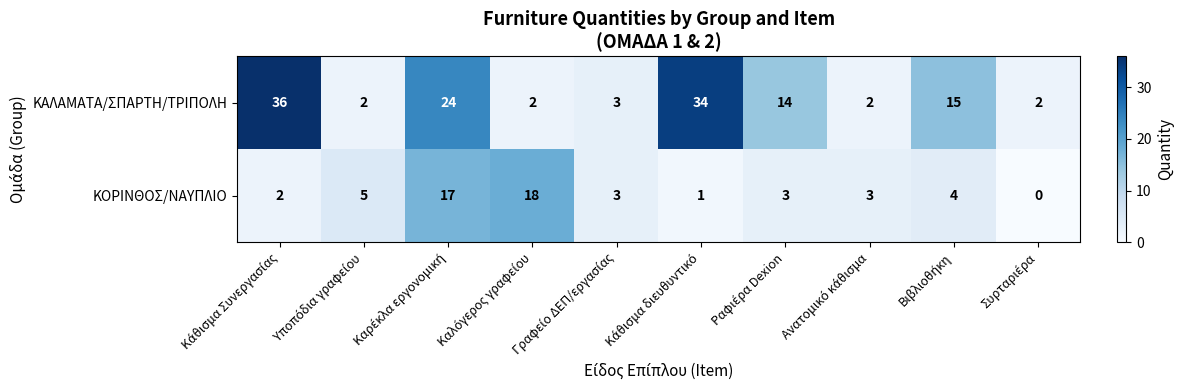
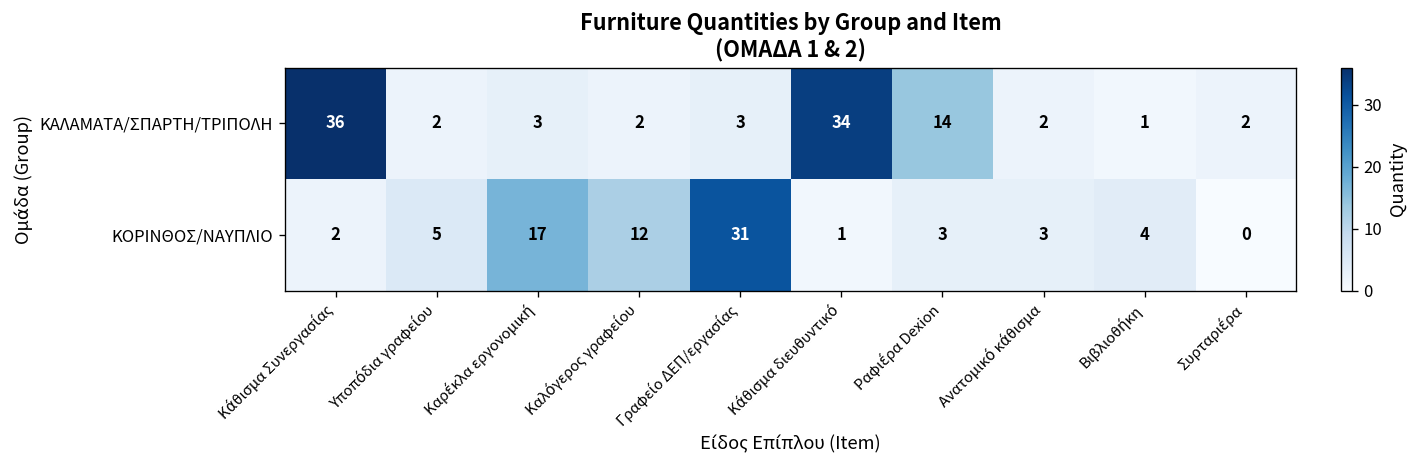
ΚΑΛΑΜΑΤΑ/ΣΠΑΡΤΗ/ΤΡΙΠΟΛΗ, Καρέκλα εργονομική: 24 -> 3
ΚΑΛΑΜΑΤΑ/ΣΠΑΡΤΗ/ΤΡΙΠΟΛΗ, Βιβλιοθήκη: 15 -> 1
ΚΟΡΙΝΘΟΣ/ΝΑΥΠΛΙΟ, Καλόγερος γραφείου: 18 -> 12
ΚΟΡΙΝΘΟΣ/ΝΑΥΠΛΙΟ, Γραφείο ΔΕΠ/εργασίας: 3 -> 31
